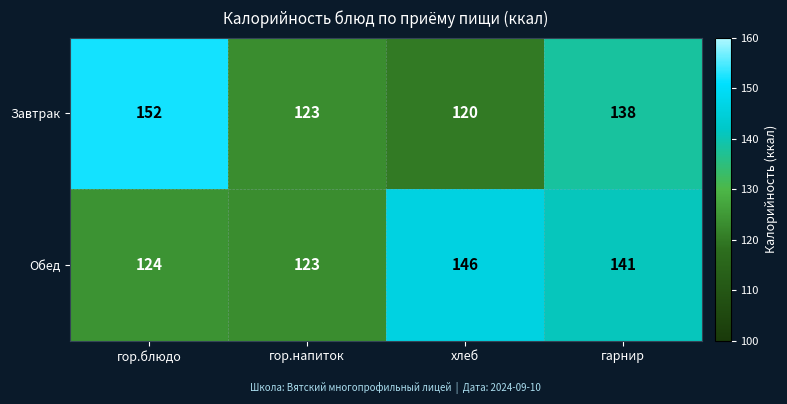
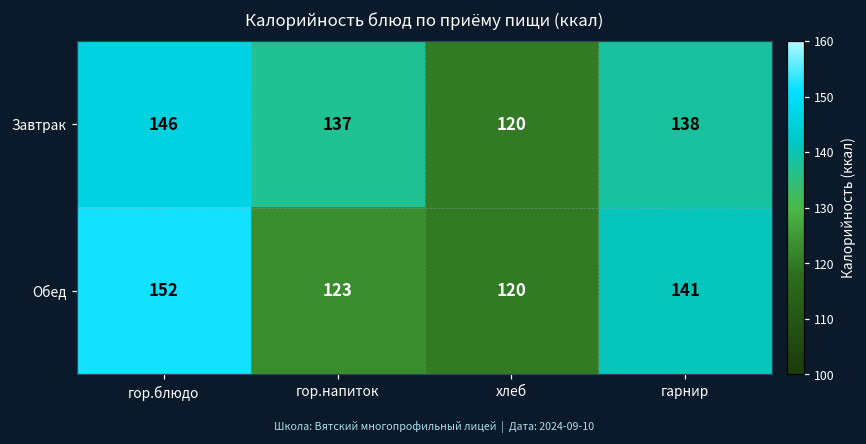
Завтрак, гор.блюдо: 152 -> 146
Завтрак, гор.напиток: 123 -> 137
Обед, гор.блюдо: 124 -> 152
Обед, хлеб: 146 -> 120
